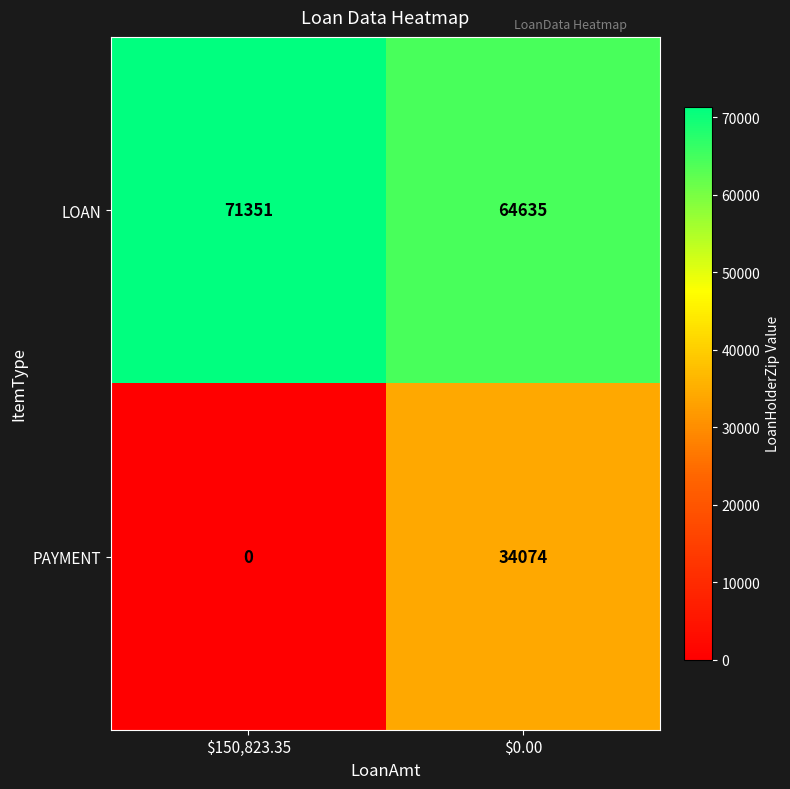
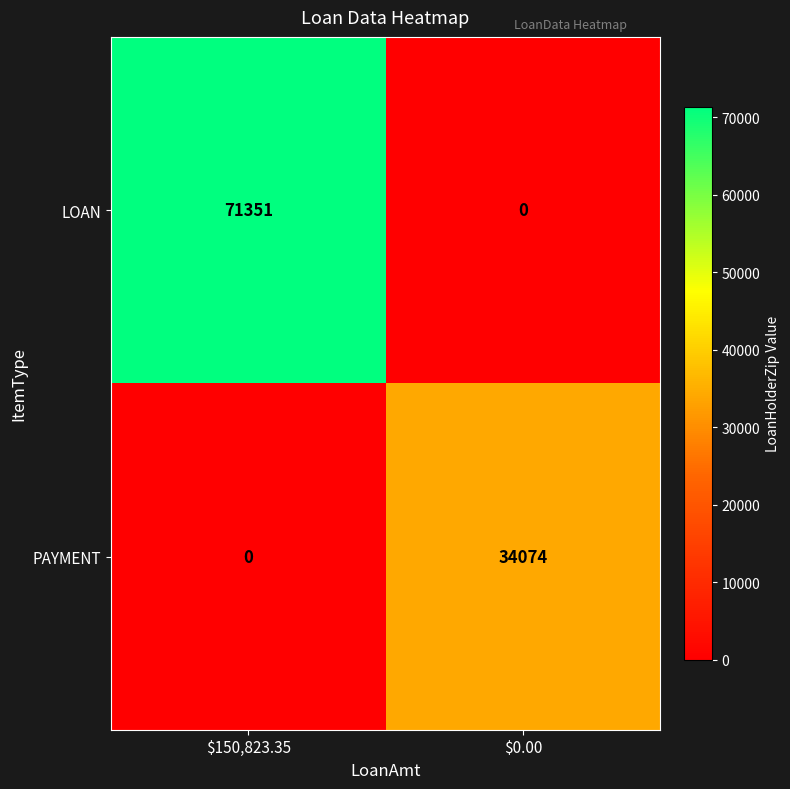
LOAN, $0.00: 64635 -> 0
